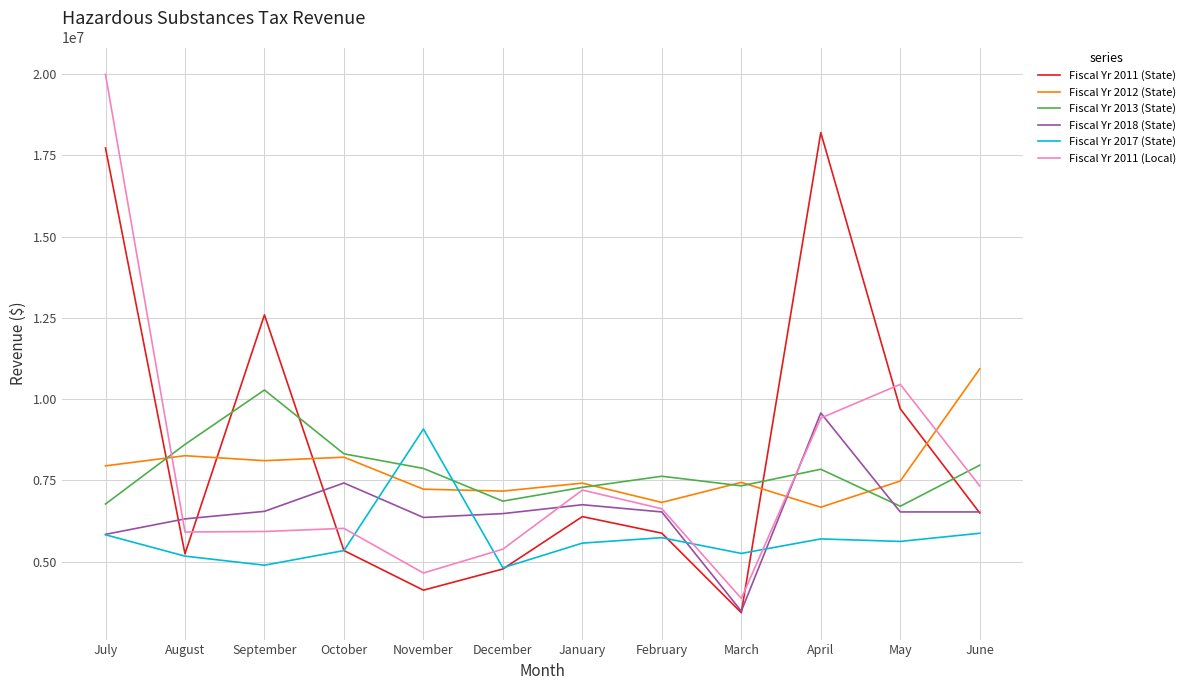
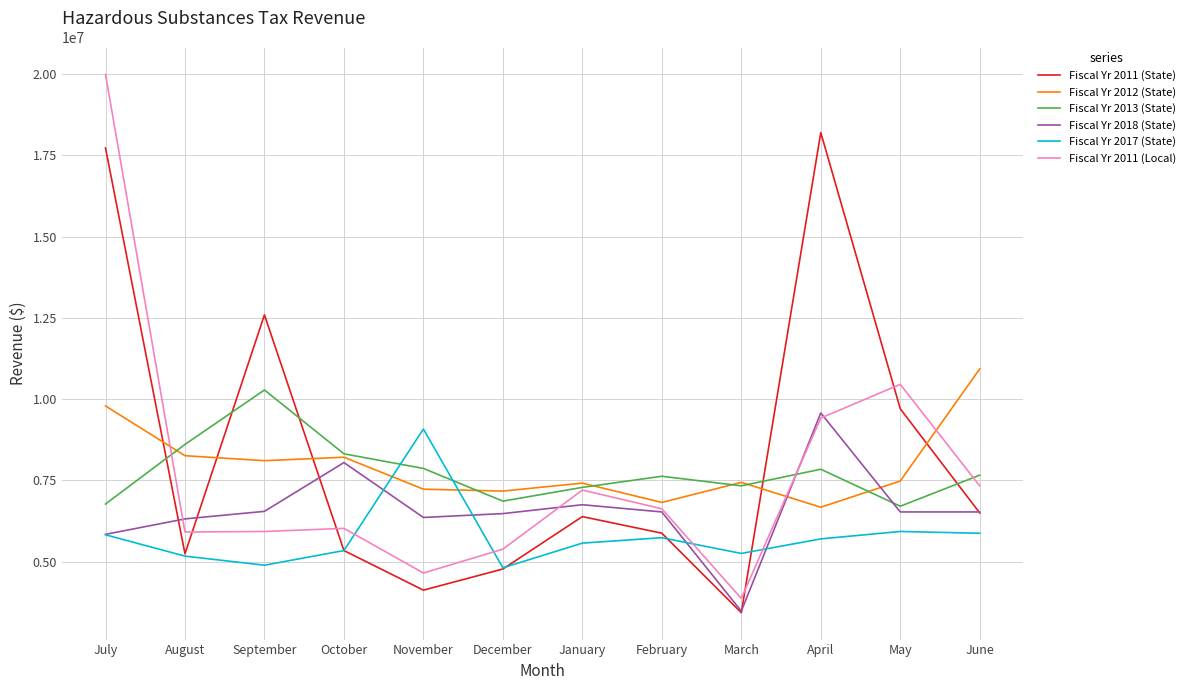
Fiscal Yr 2012 (State), July: 7900000 -> 9800000
Fiscal Yr 2018 (State), October: 7400000 -> 8100000
Fiscal Yr 2017 (State), May: 5600000 -> 5900000
Fiscal Yr 2013 (State), June: 8000000 -> 7700000
